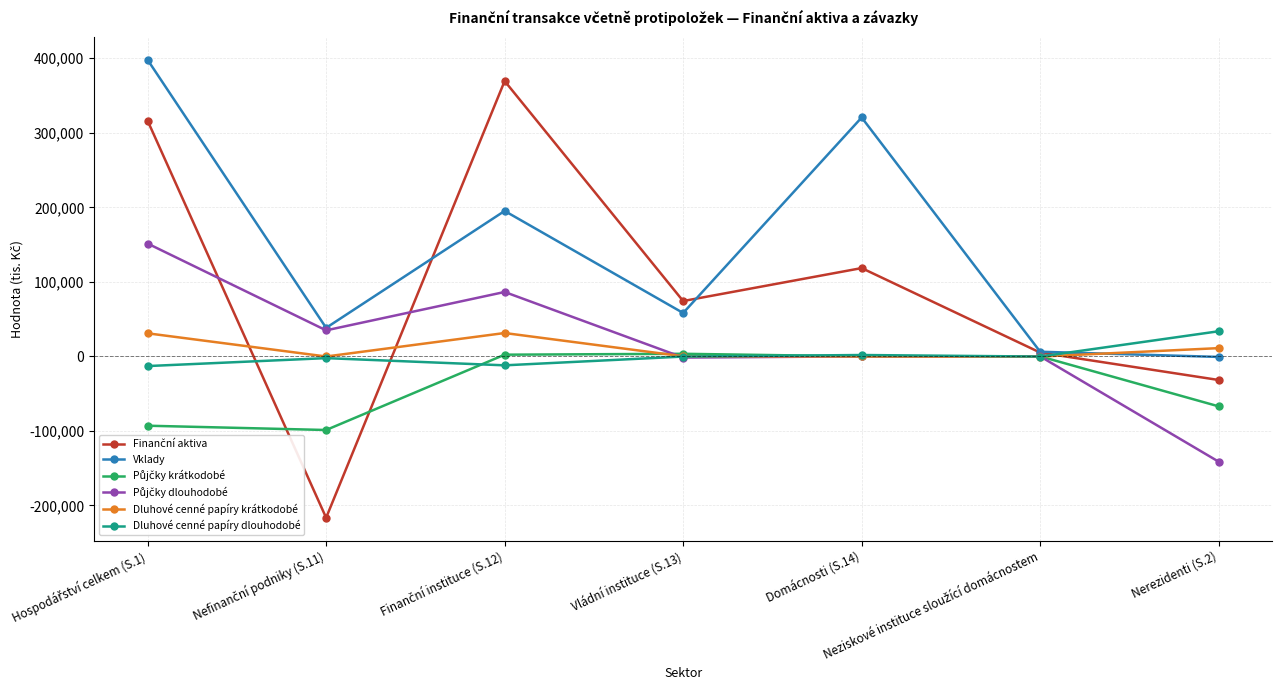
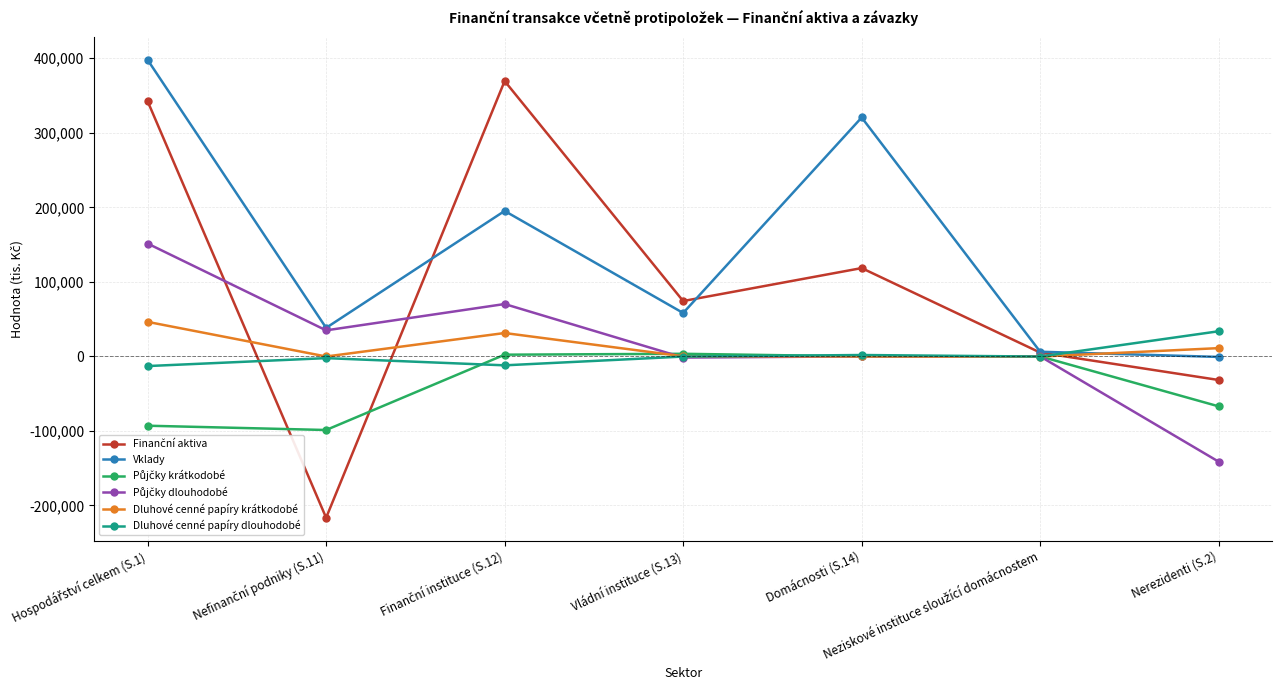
Finanční aktiva, Hospodářství celkem (S.1): 320,000 -> 340,000
Dluhové cenné papíry krátkodobé, Hospodářství celkem (S.1): 30,000 -> 50,000
Půjčky dlouhodobé, Finanční instituce (S.12): 90,000 -> 70,000
